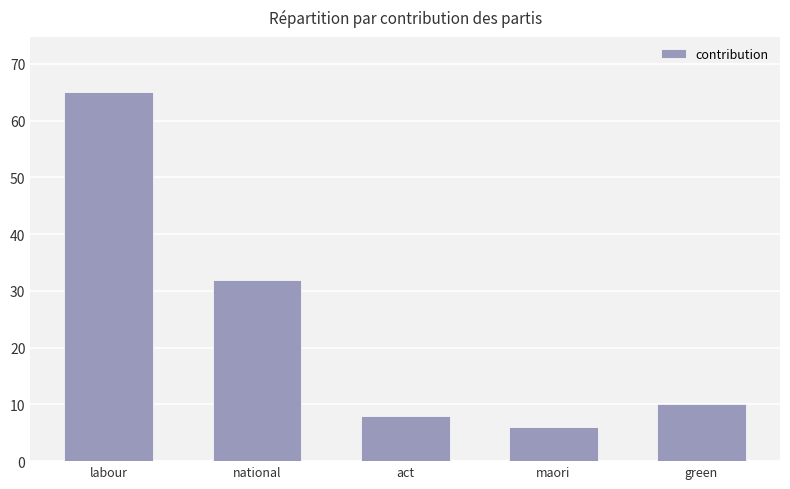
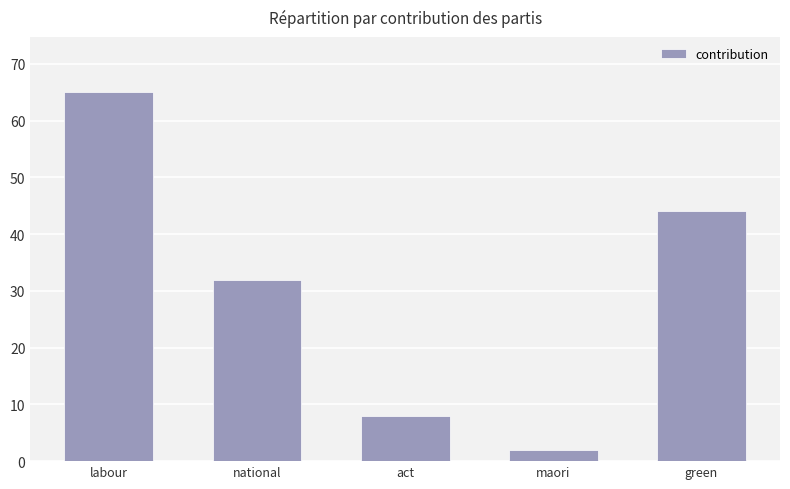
maori: 6 -> 2
green: 10 -> 44
